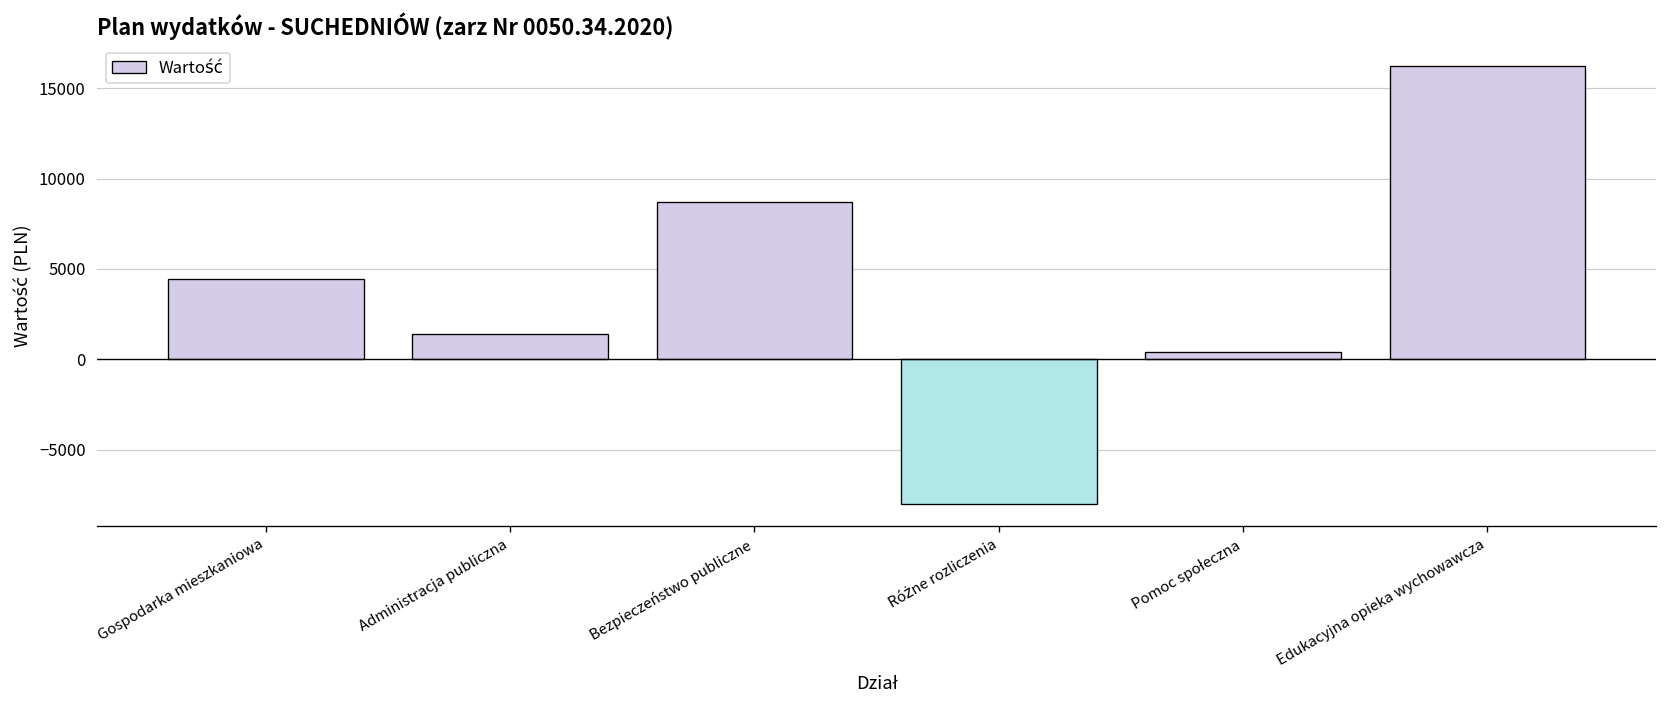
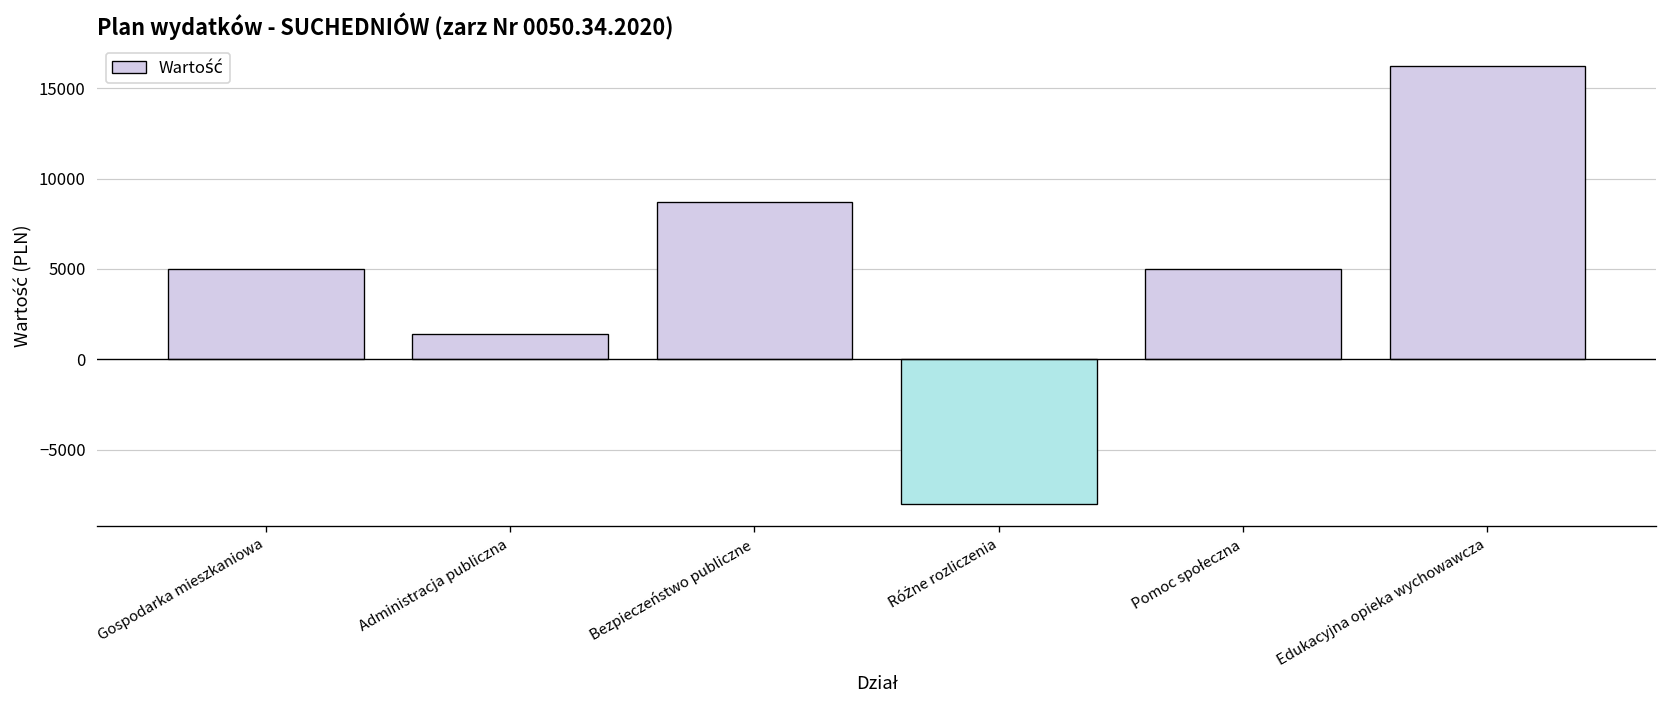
Gospodarka mieszkaniowa: 4400 -> 5000
Pomoc społeczna: 400 -> 5000
